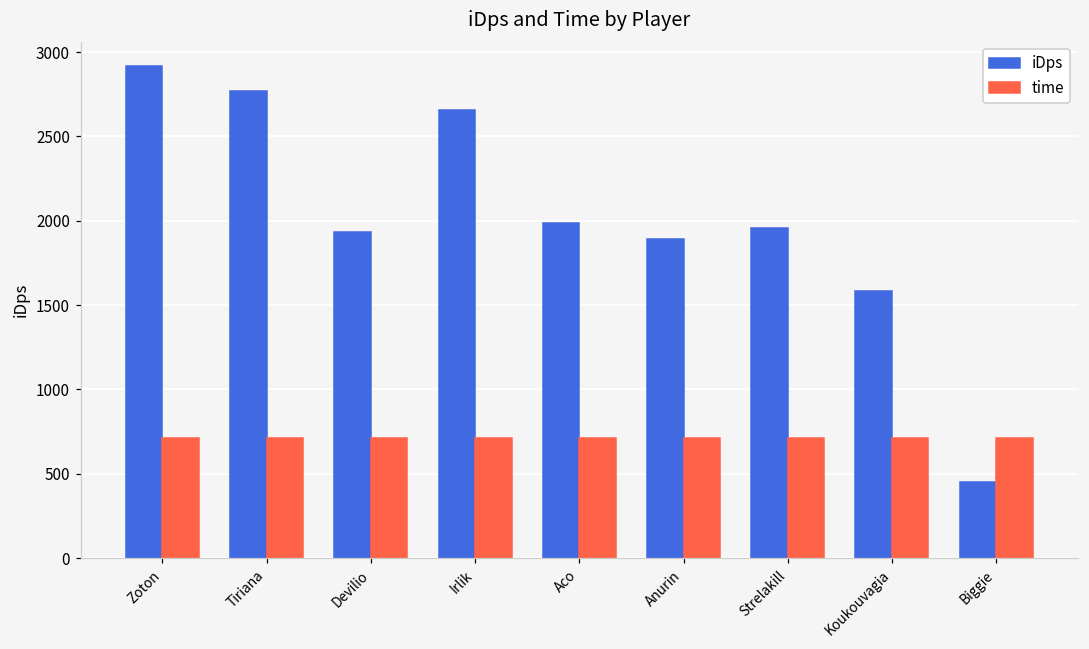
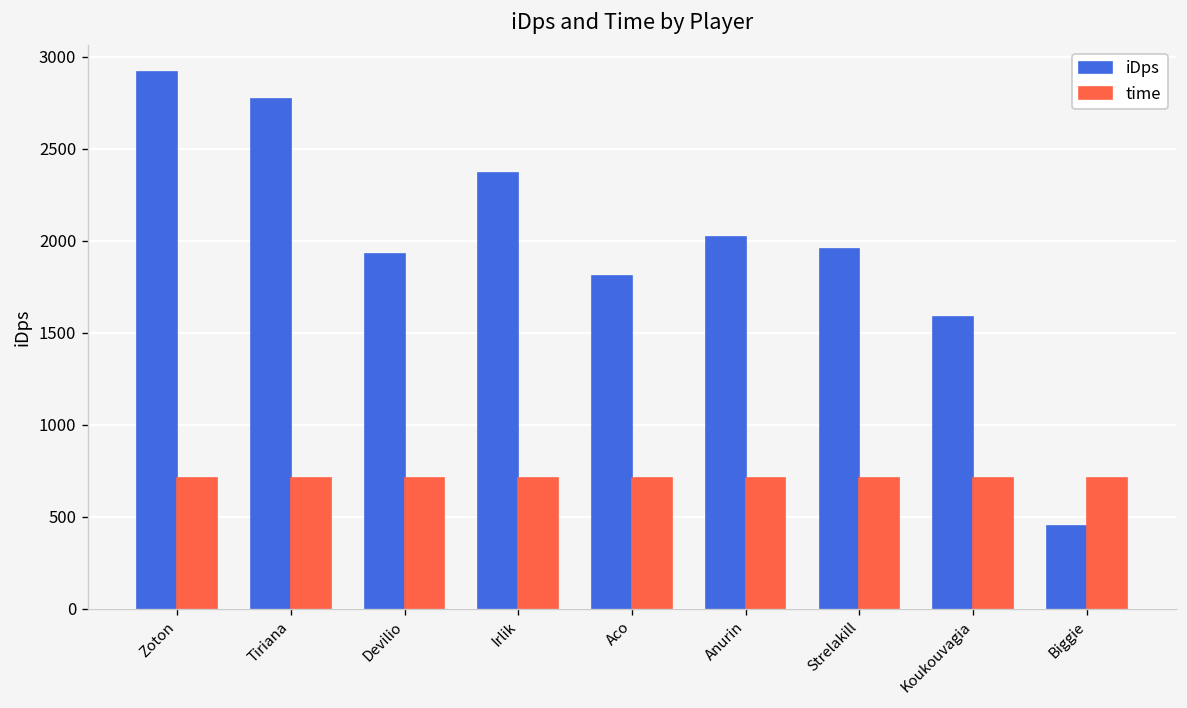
iDps, Irlik: 2650 -> 2370
iDps, Aco: 1980 -> 1810
iDps, Anurin: 1890 -> 2020
